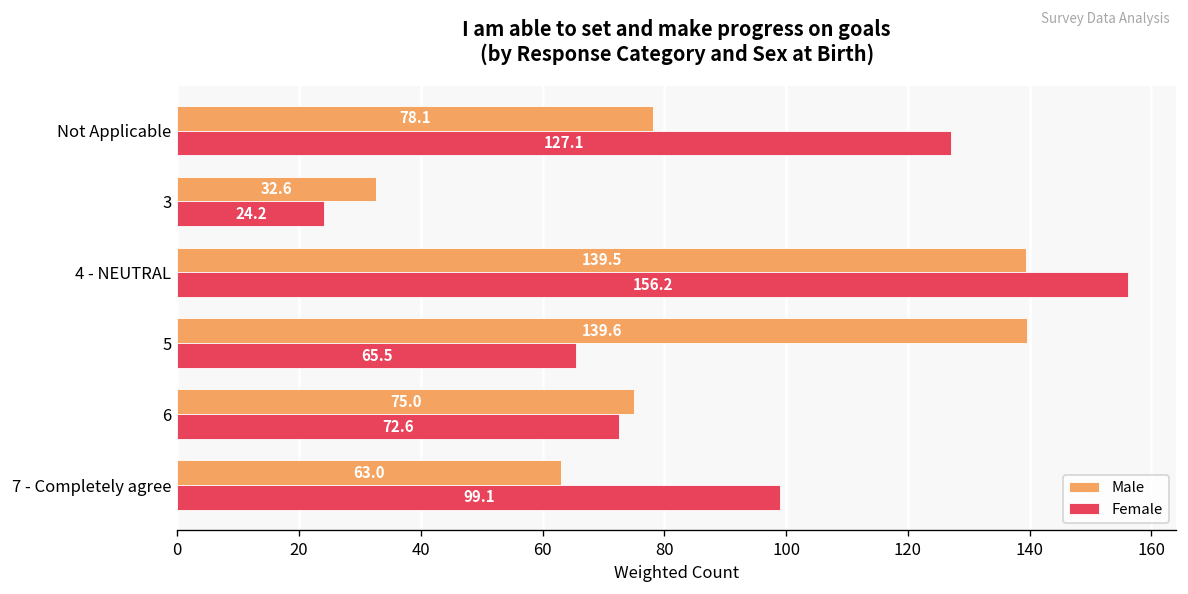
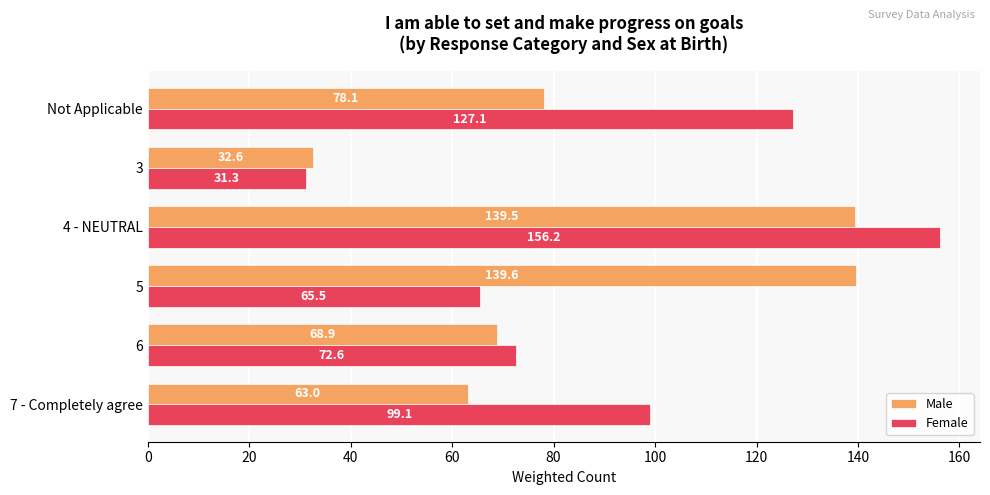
Female, 3: 24.2 -> 31.3
Male, 6: 75.0 -> 68.9
